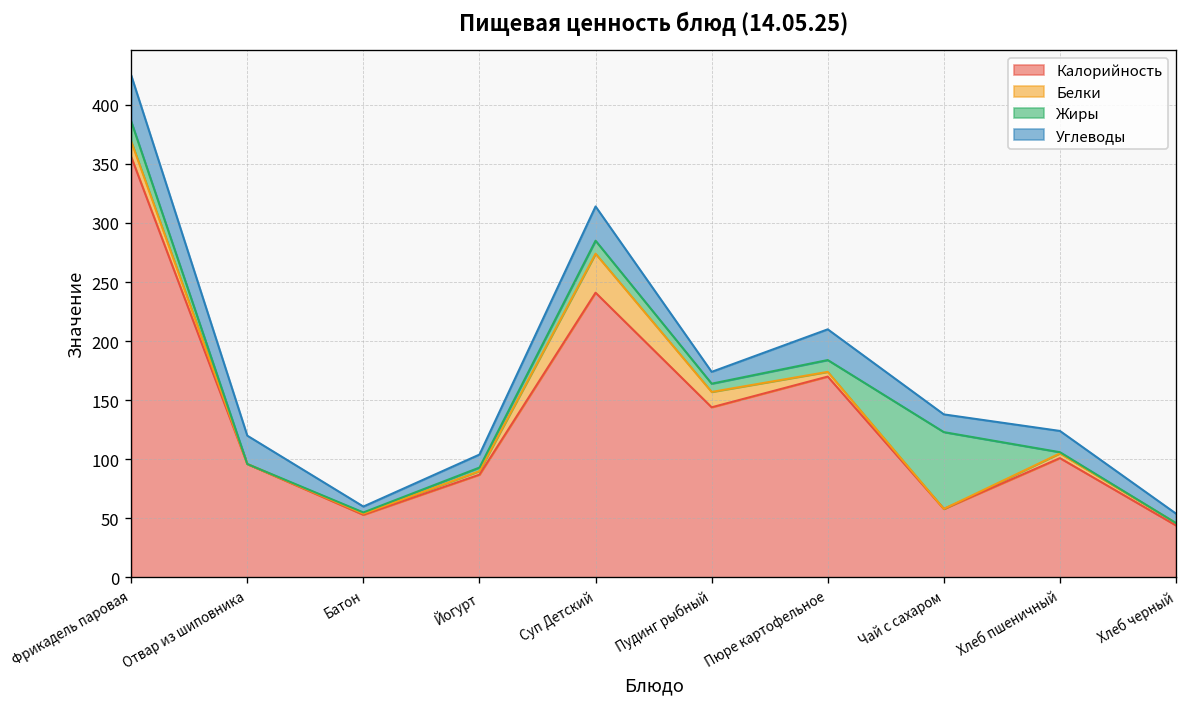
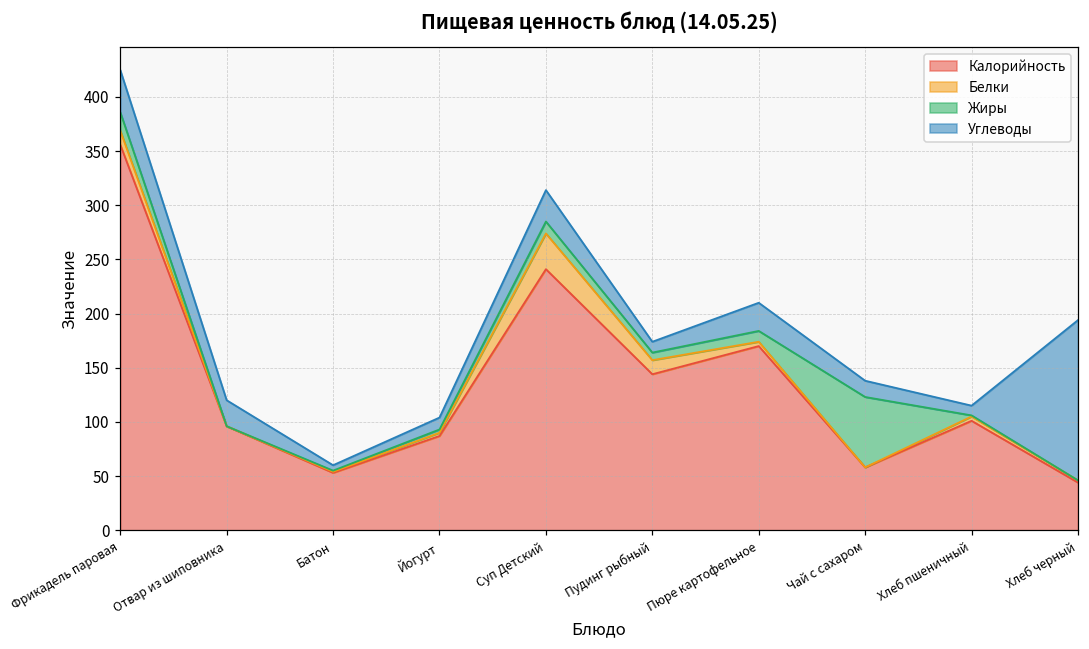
Углеводы, Хлеб пшеничный: 20 -> 10
Углеводы, Хлеб черный: 10 -> 150
